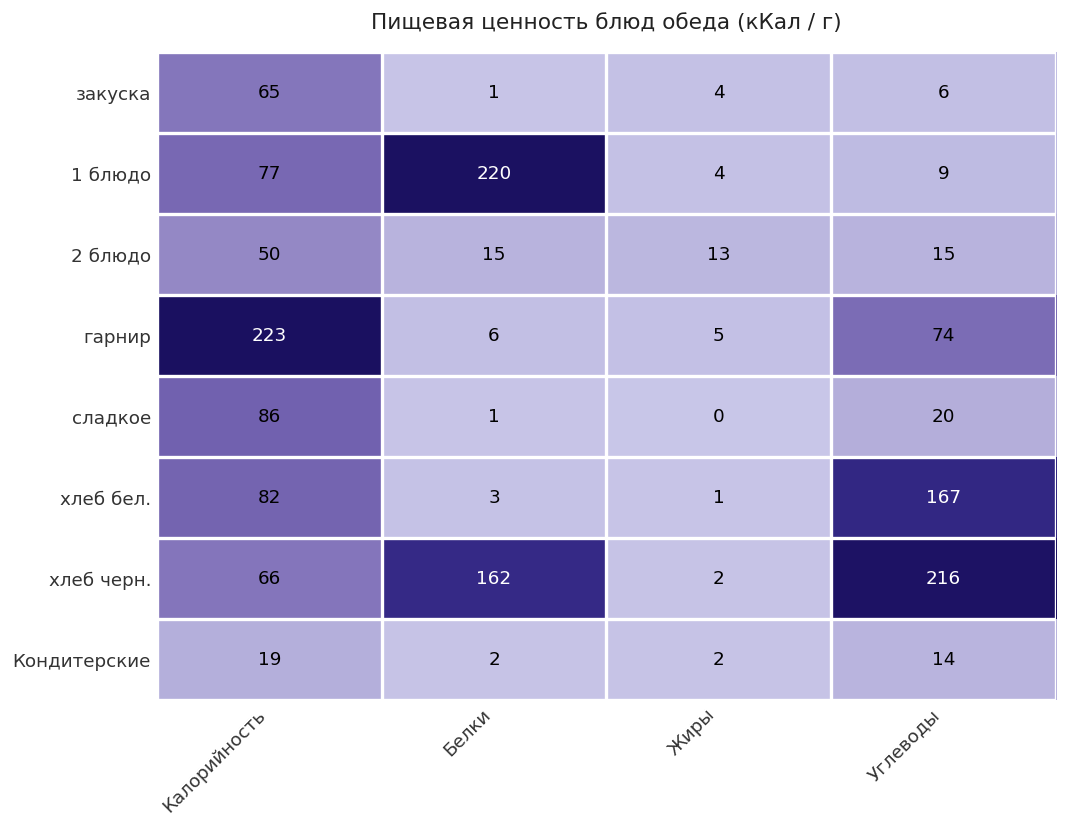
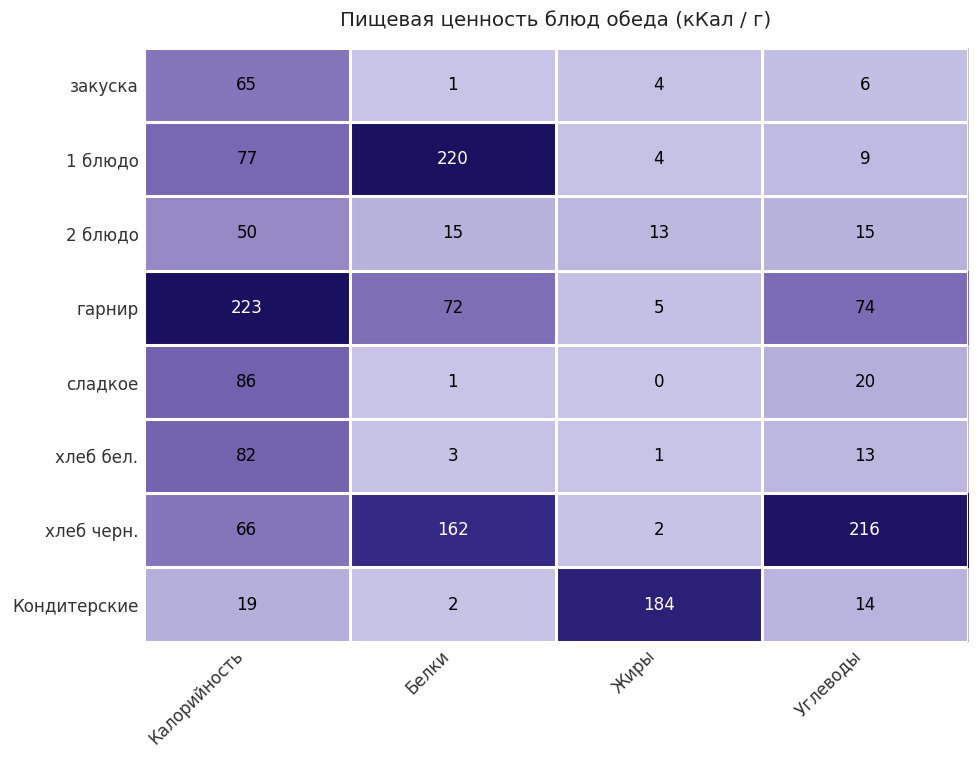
гарнир, Белки: 6 -> 72
хлеб бел., Углеводы: 167 -> 13
Кондитерские, Жиры: 2 -> 184
